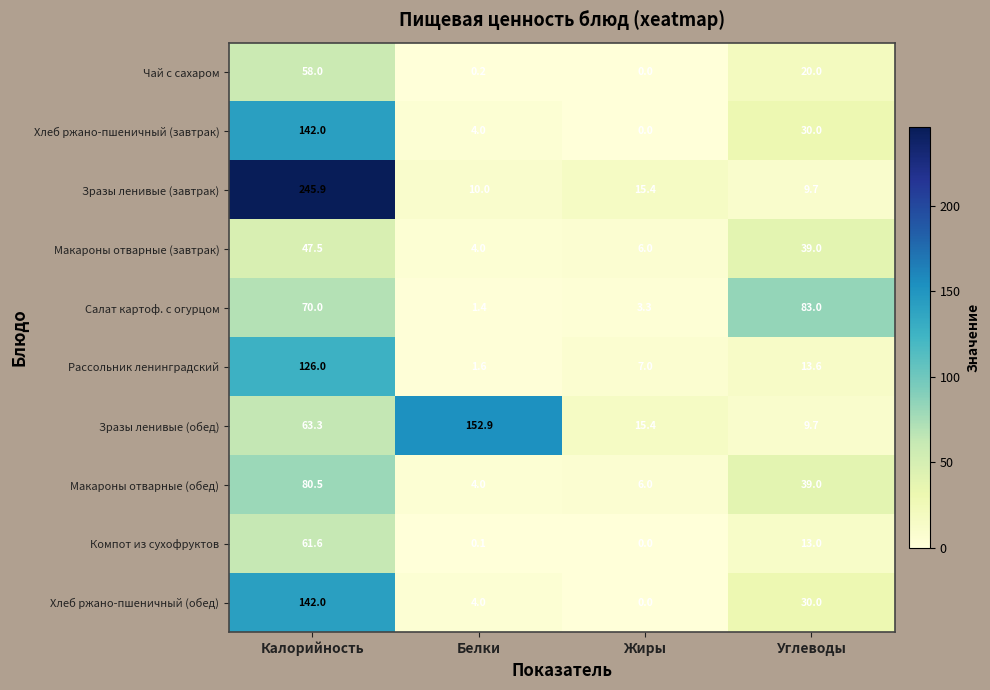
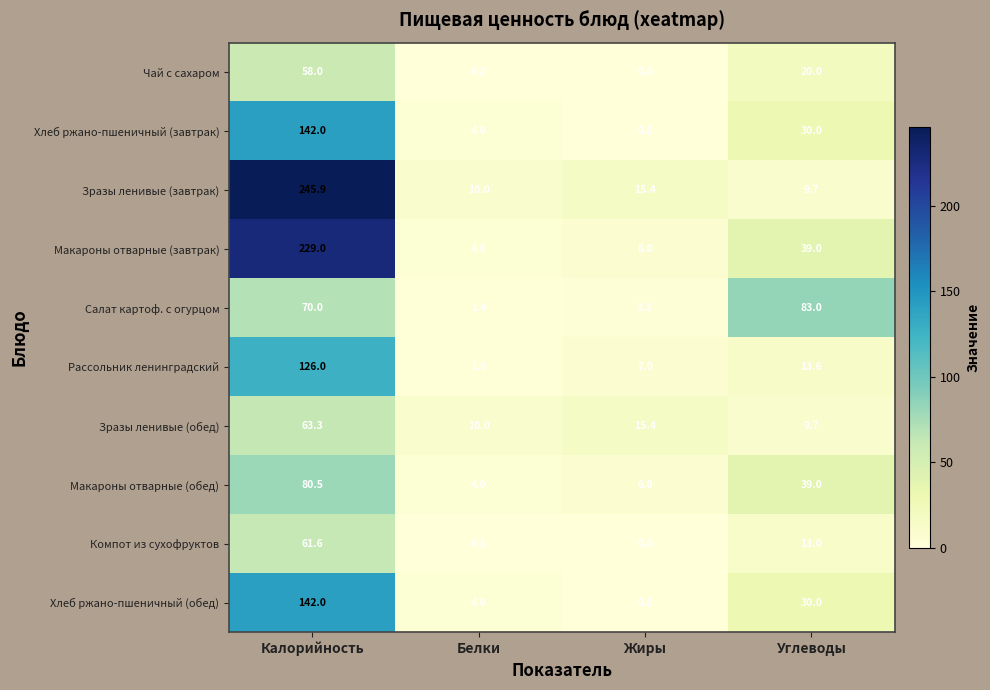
Макароны отварные (завтрак), Калорийность: 47.5 -> 229.0
Зразы ленивые (обед), Белки: 152.9 -> 10.0
